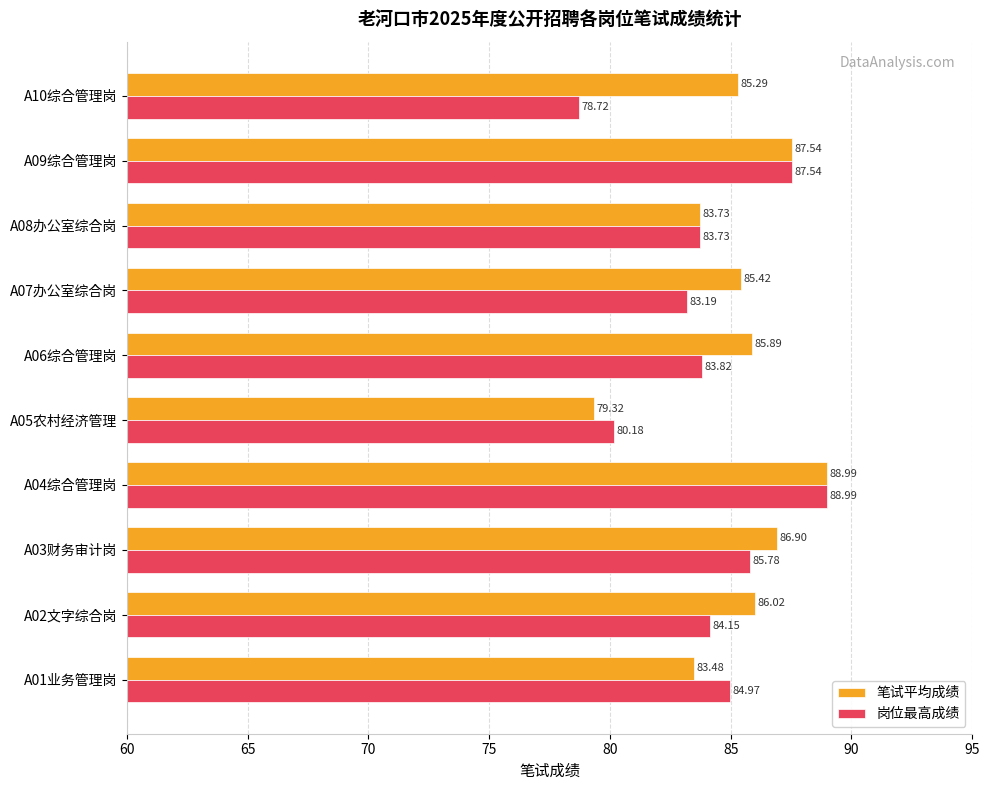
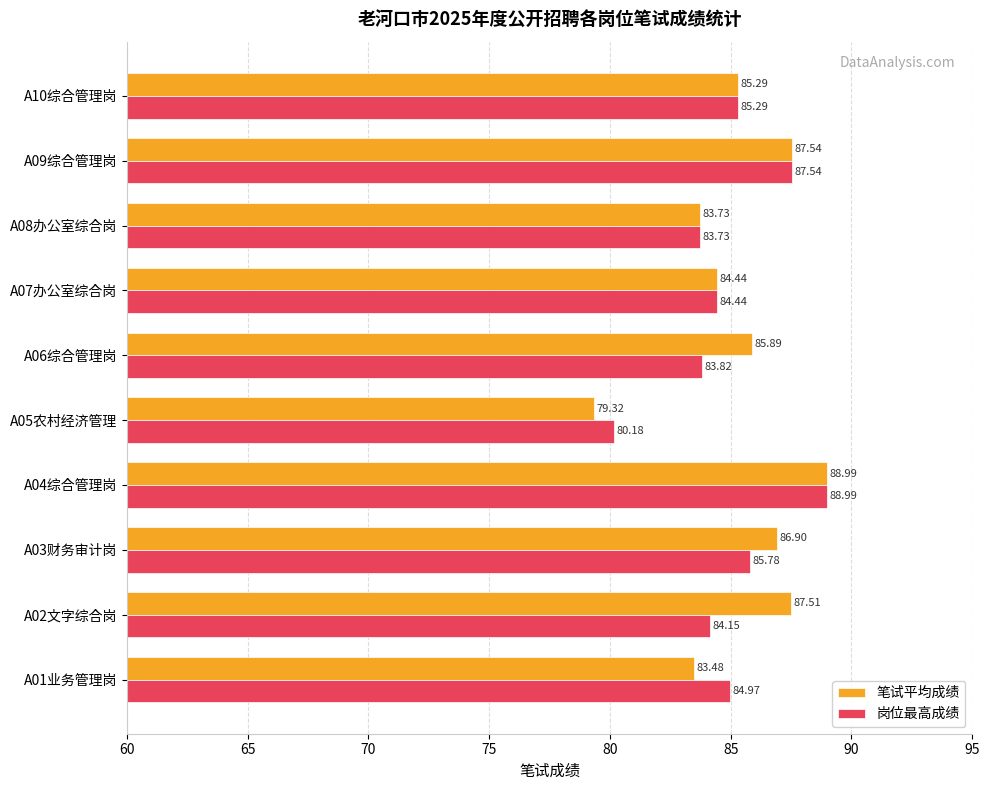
岗位最高成绩, A10综合管理岗: 78.72 -> 85.29
笔试平均成绩, A07办公室综合岗: 85.42 -> 84.44
岗位最高成绩, A07办公室综合岗: 83.19 -> 84.44
笔试平均成绩, A02文字综合岗: 86.02 -> 87.51
